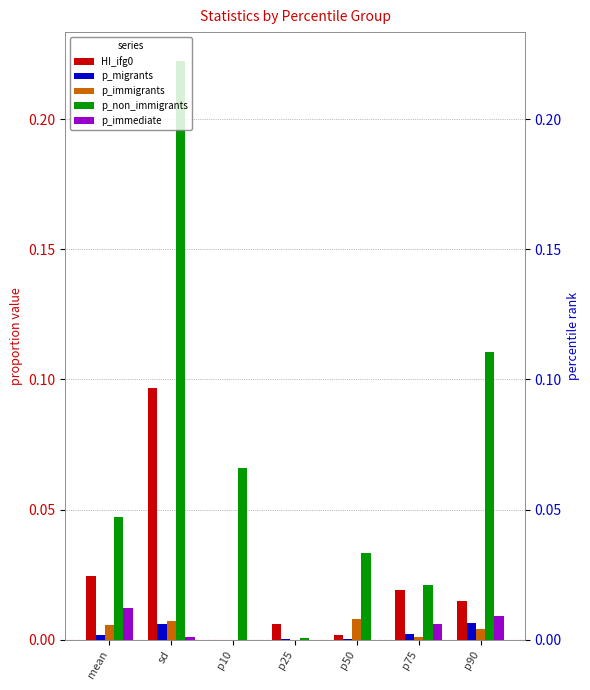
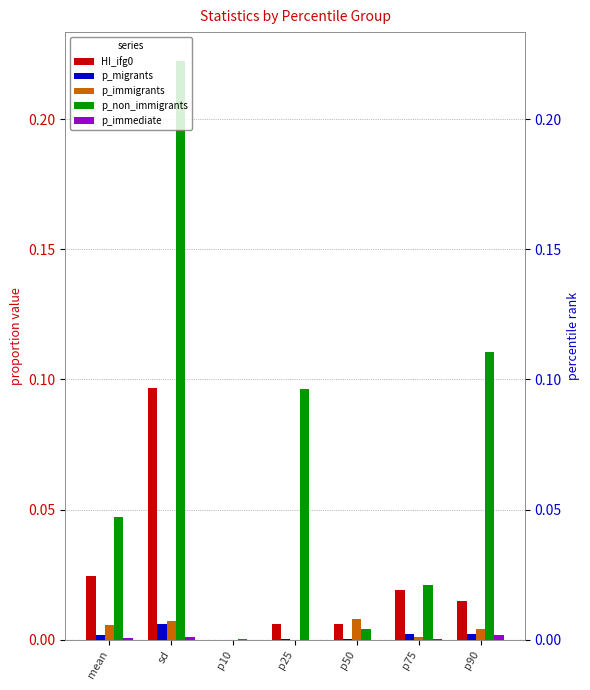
p_immediate, mean: 0.012 -> 0.001
p_non_immigrants, p10: 0.066 -> 0.000
p_non_immigrants, p25: 0.001 -> 0.096
HI_ifg0, p50: 0.002 -> 0.006
p_non_immigrants, p50: 0.033 -> 0.004
p_immediate, p75: 0.006 -> 0.000
p_migrants, p90: 0.006 -> 0.002
p_immediate, p90: 0.009 -> 0.002
